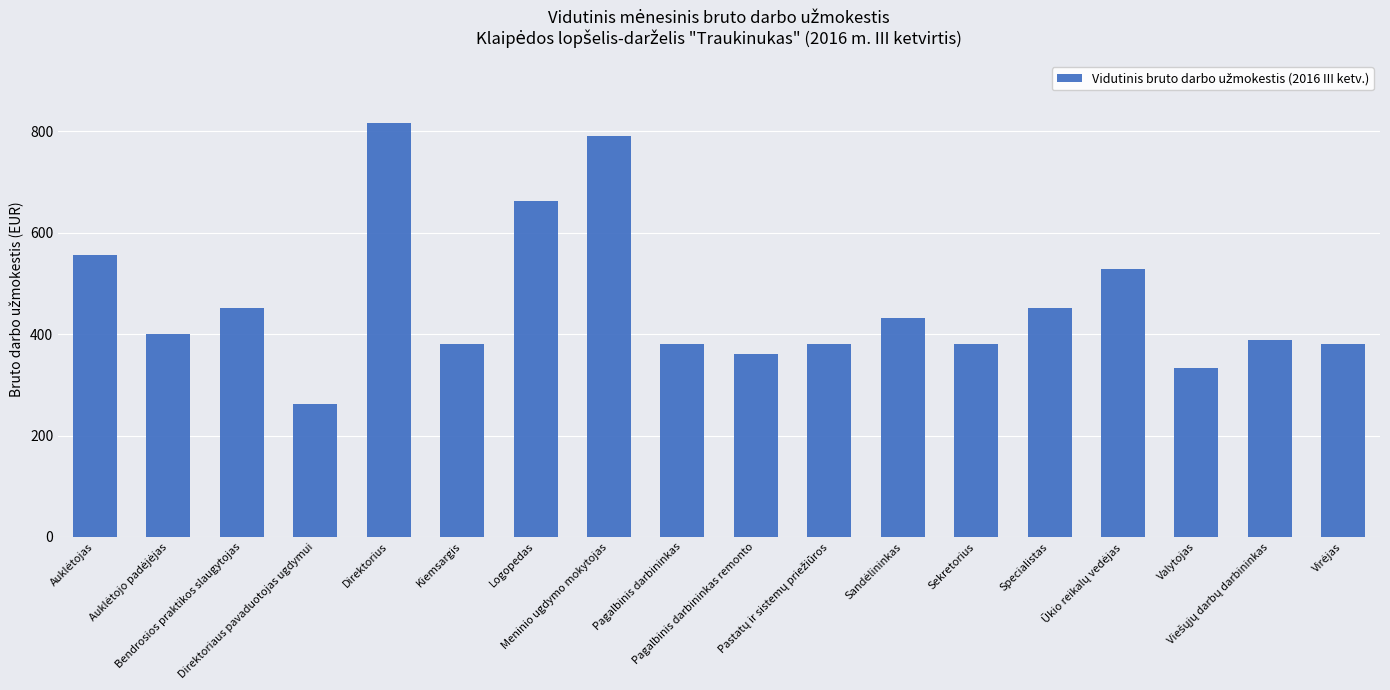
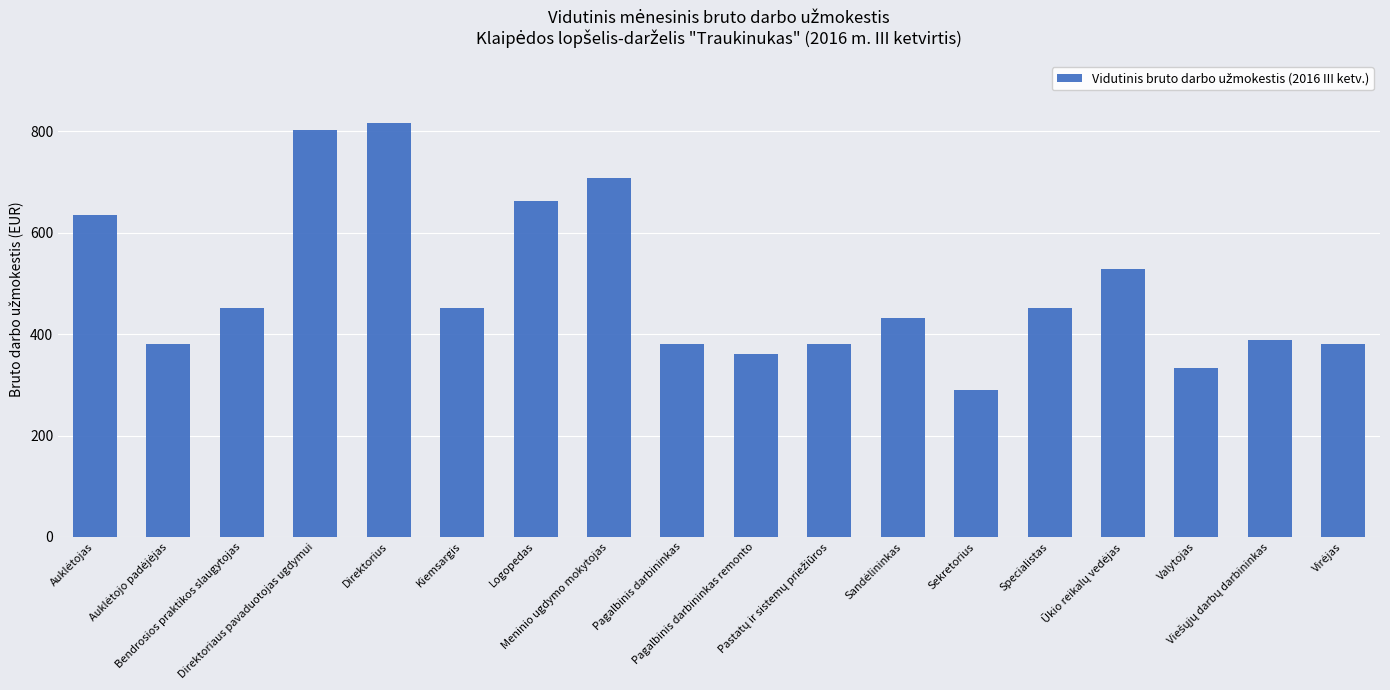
Auklėtojas: 560 -> 630
Auklėtojo padėjėjas: 400 -> 380
Direktoriaus pavaduotojas ugdymui: 260 -> 800
Kiemsargis: 380 -> 450
Meninio ugdymo mokytojas: 790 -> 710
Sekretorius: 380 -> 290
